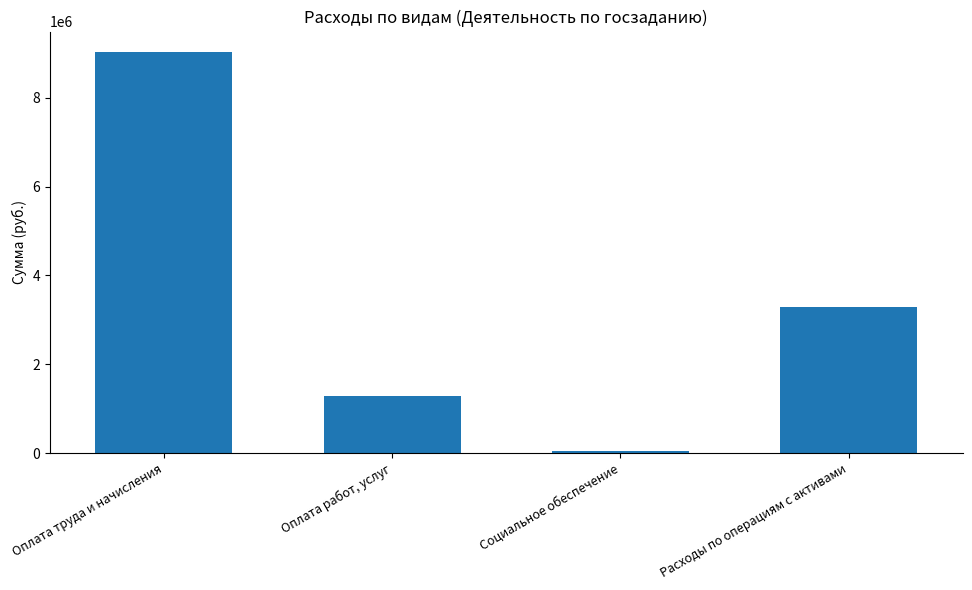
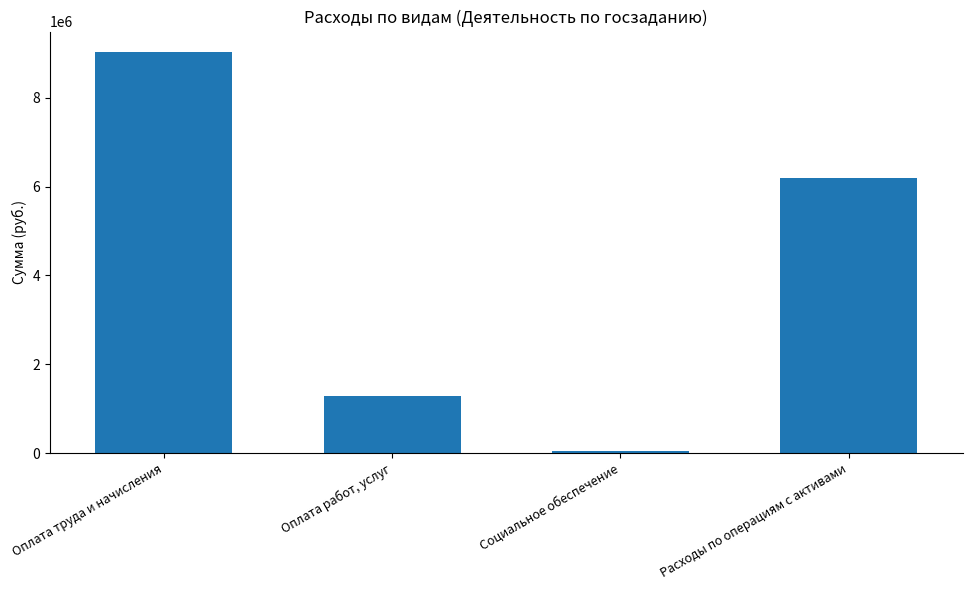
Расходы по операциям с активами: 3300000 -> 6200000
